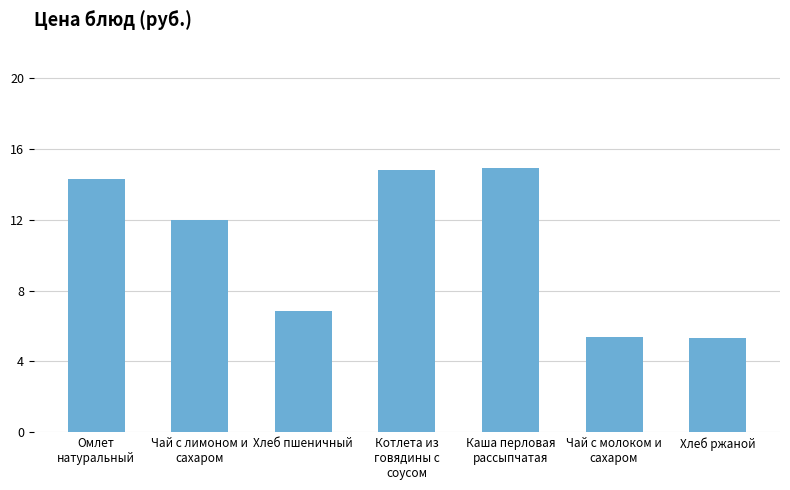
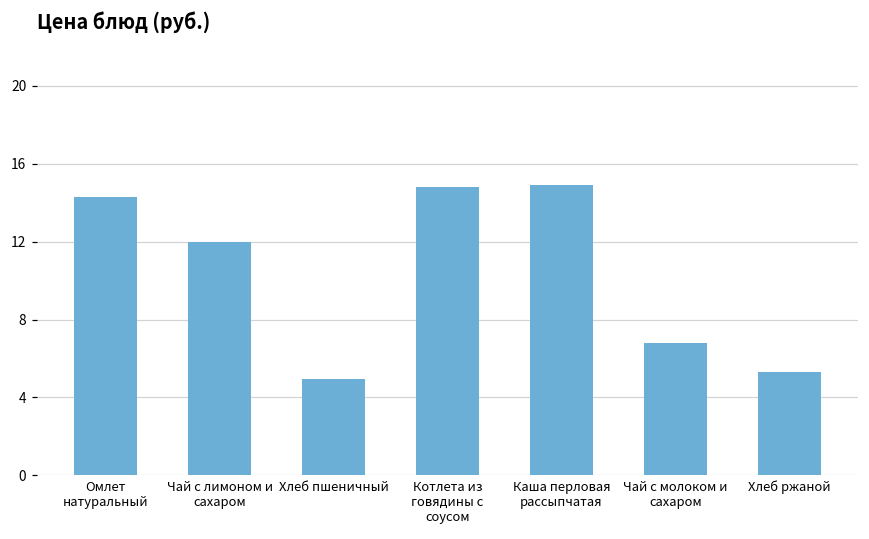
Хлеб пшеничный: 6.8 -> 5.0
Чай с молоком и сахаром: 5.4 -> 6.8
